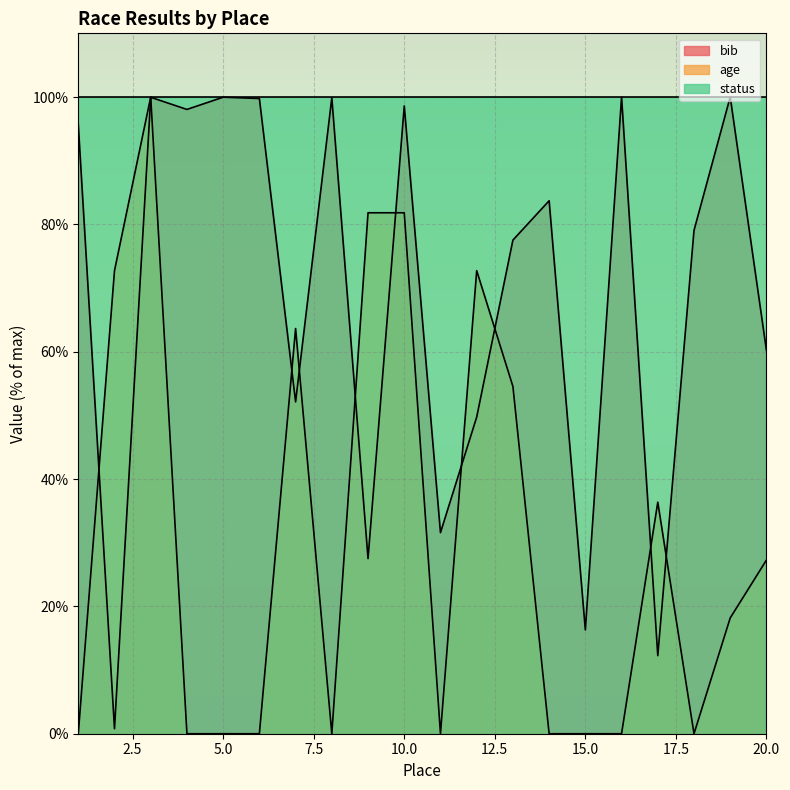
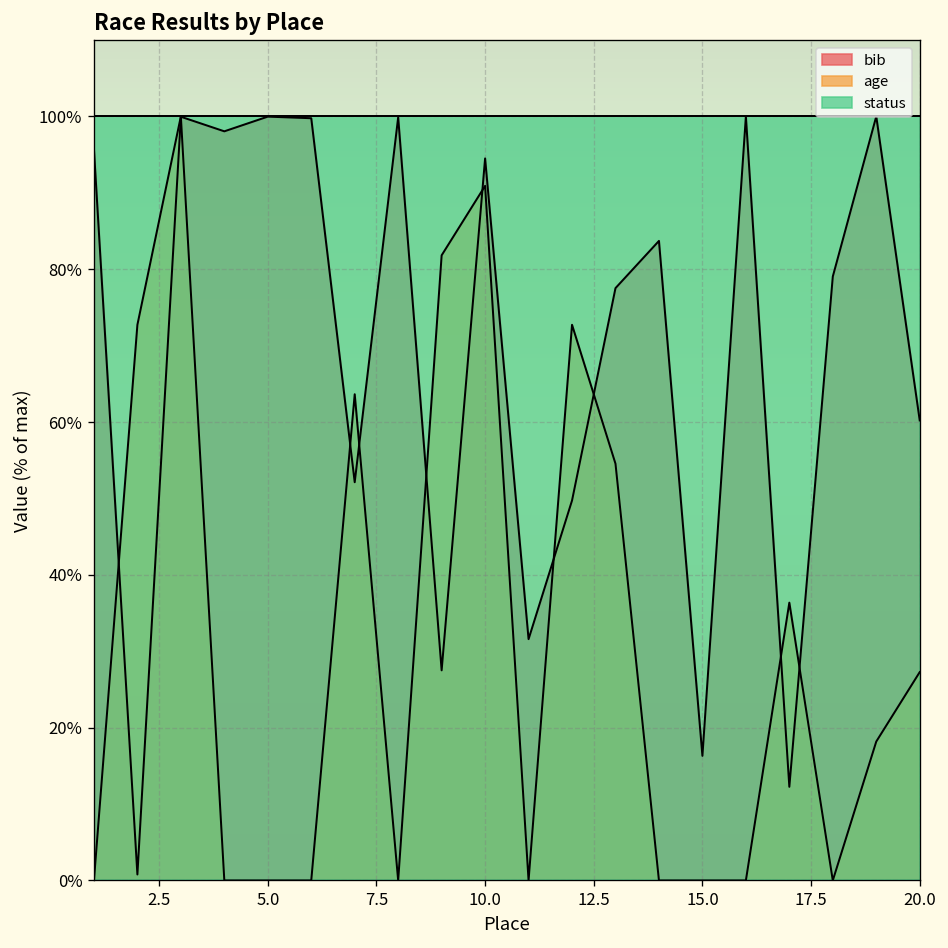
bib, 10.0: 99% -> 94%
age, 10.0: 82% -> 91%
